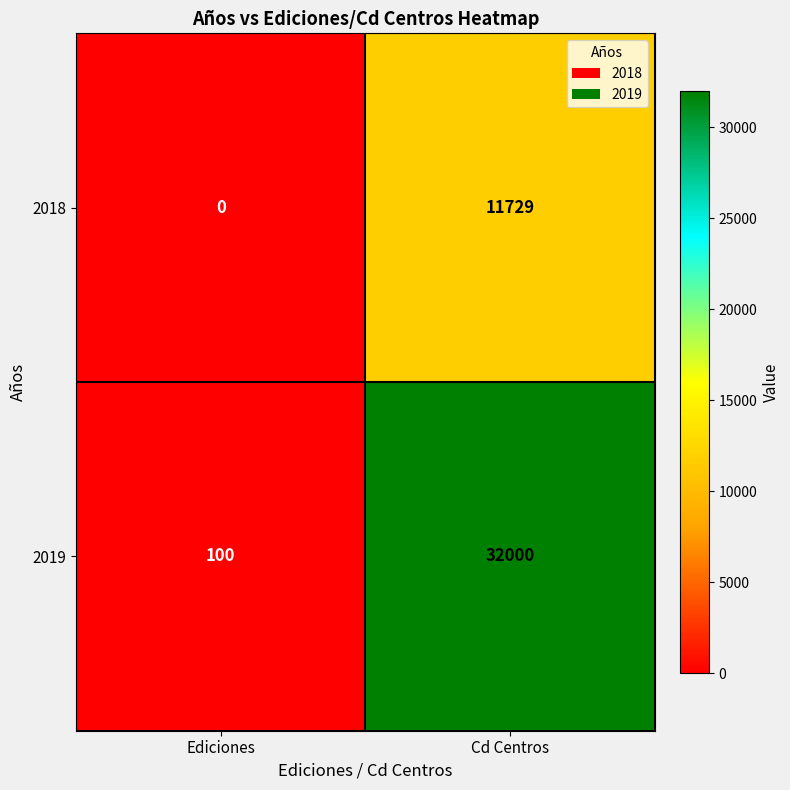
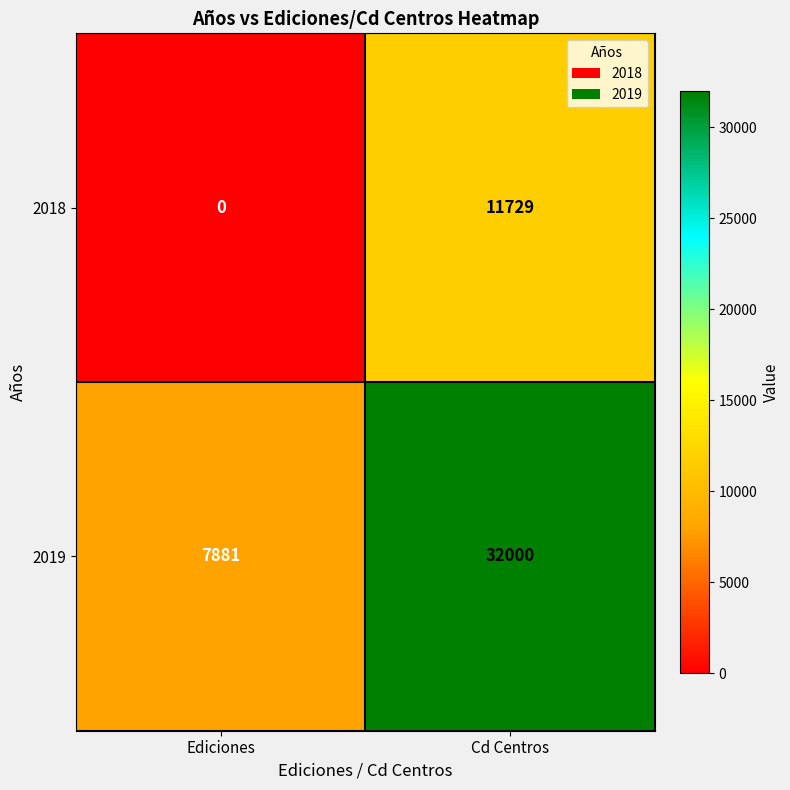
2019, Ediciones: 100 -> 7881
